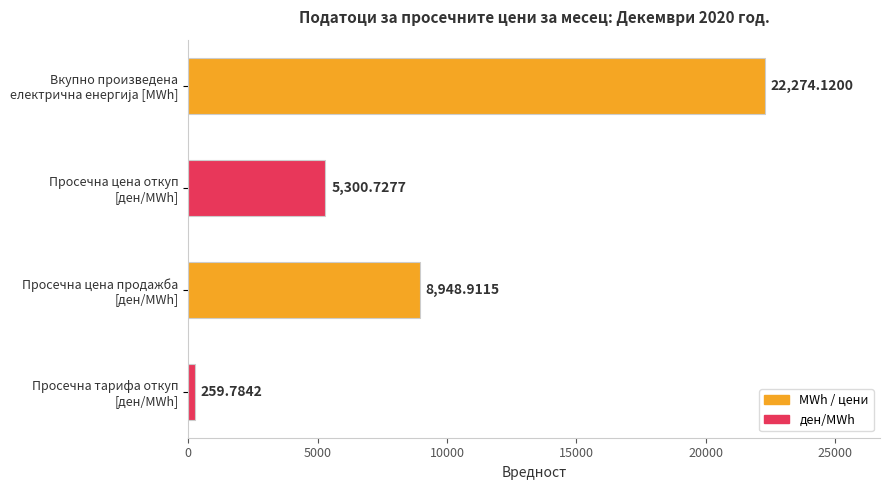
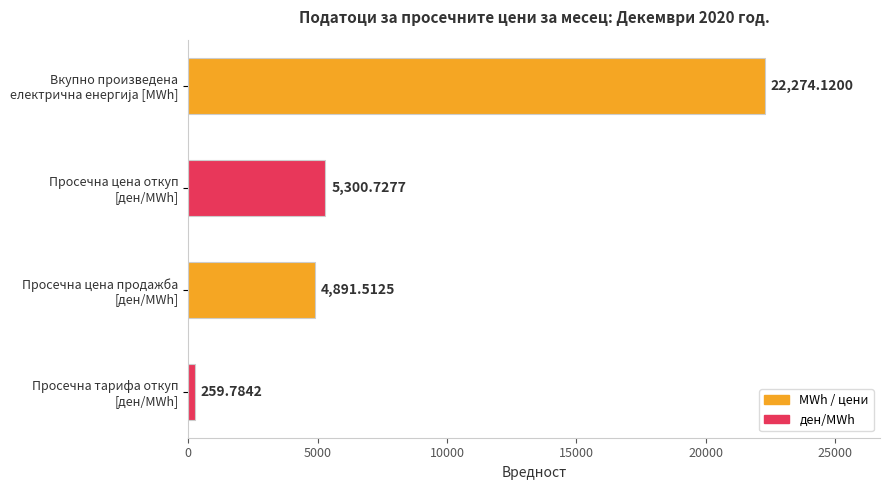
Просечна цена продажба [ден/MWh]: 8,948.9115 -> 4,891.5125
